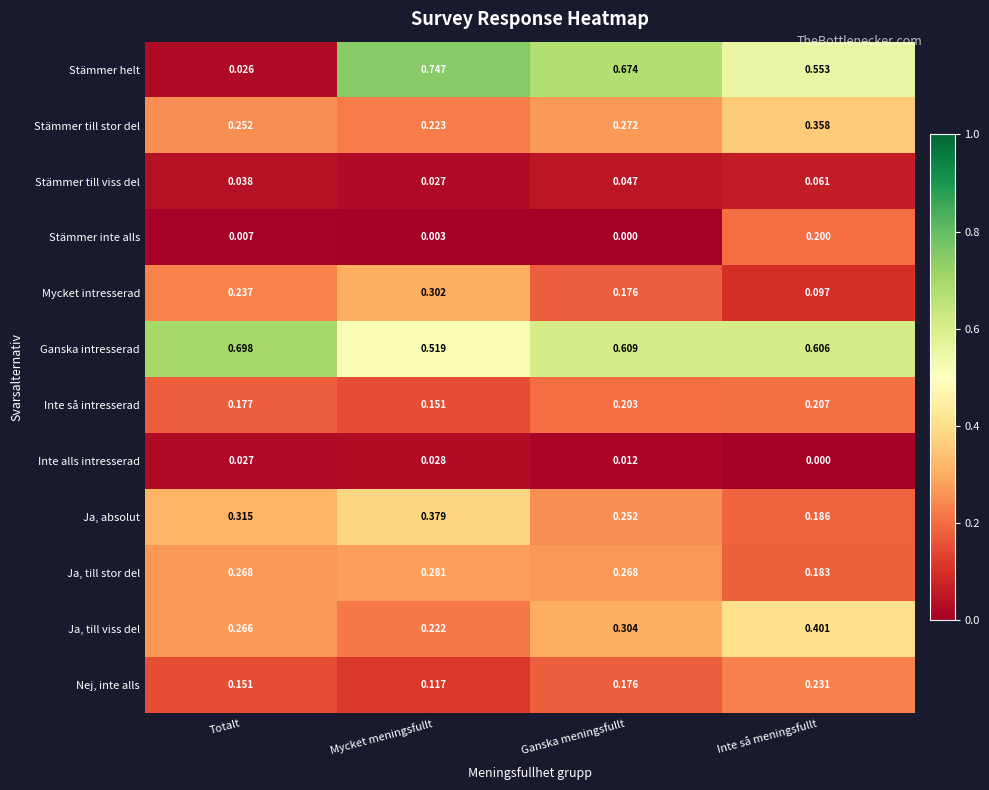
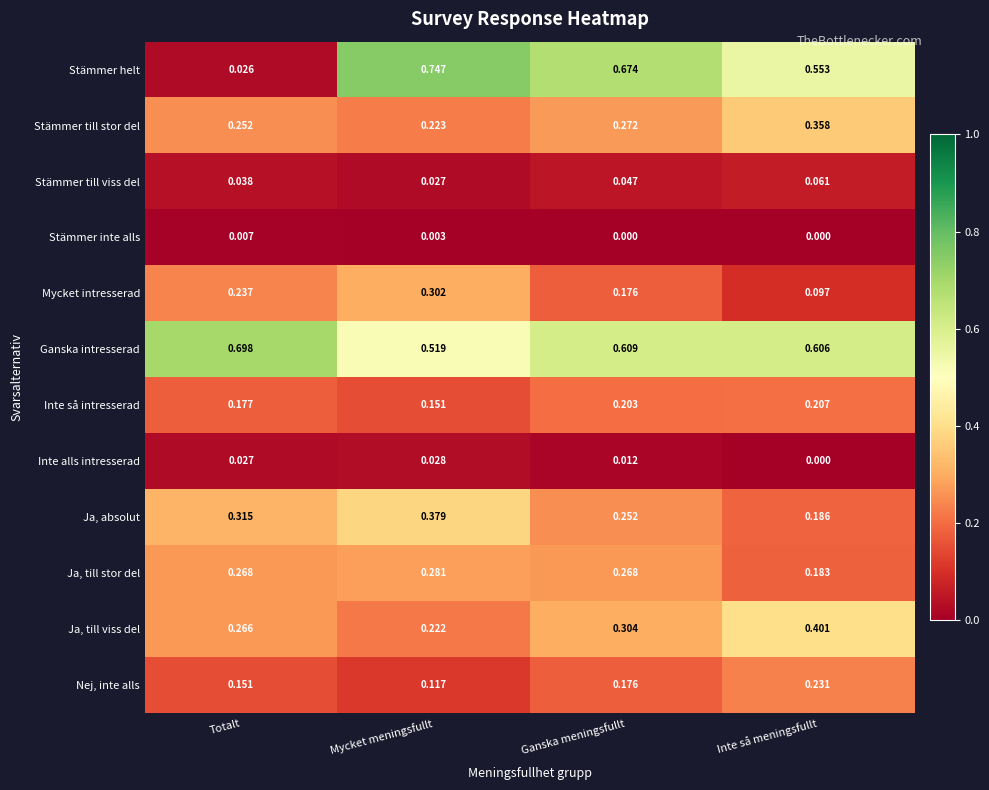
Stämmer inte alls, Inte så meningsfullt: 0.200 -> 0.000
